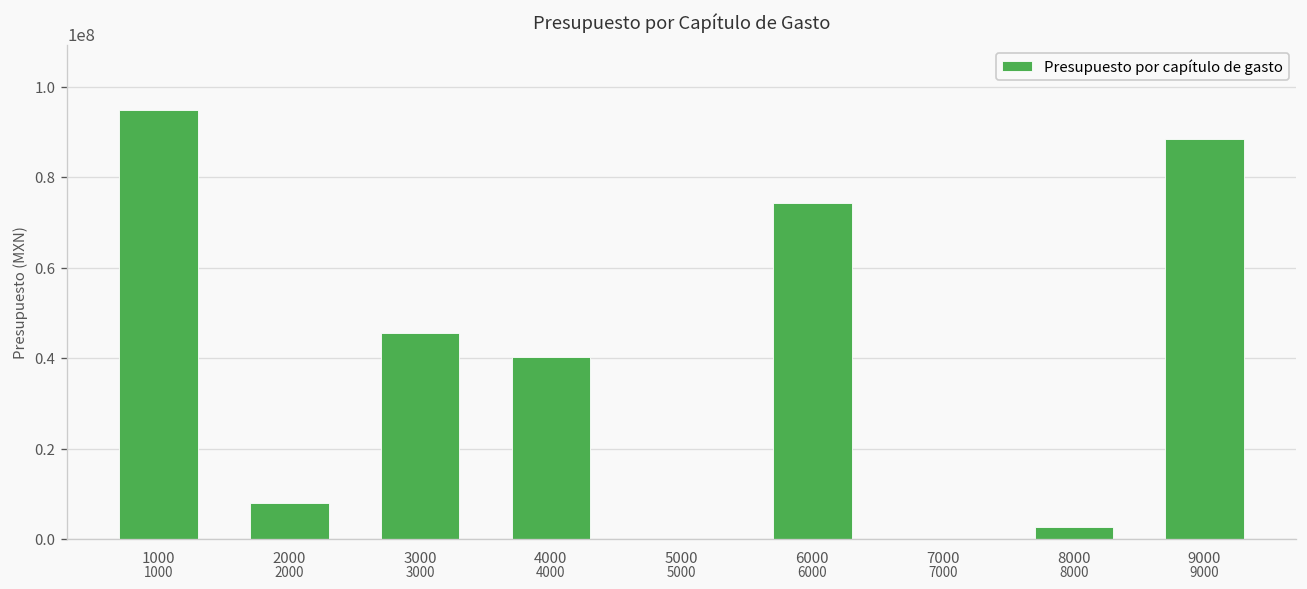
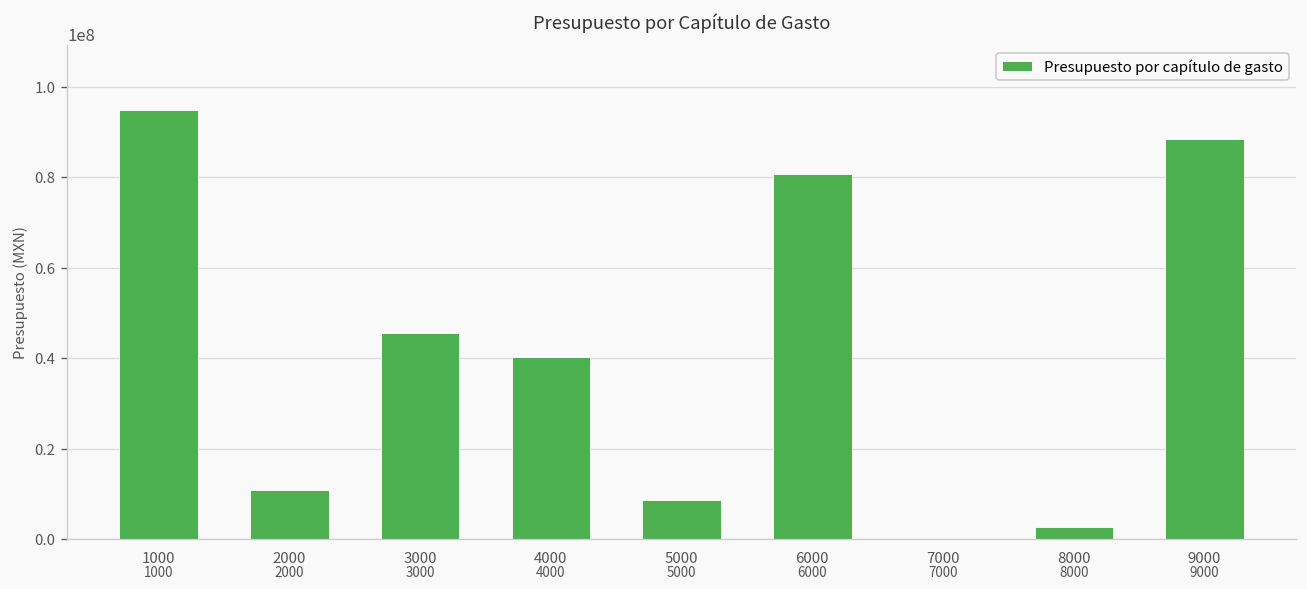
2000: 8000000 -> 11000000
5000: 0 -> 9000000
6000: 74000000 -> 81000000
